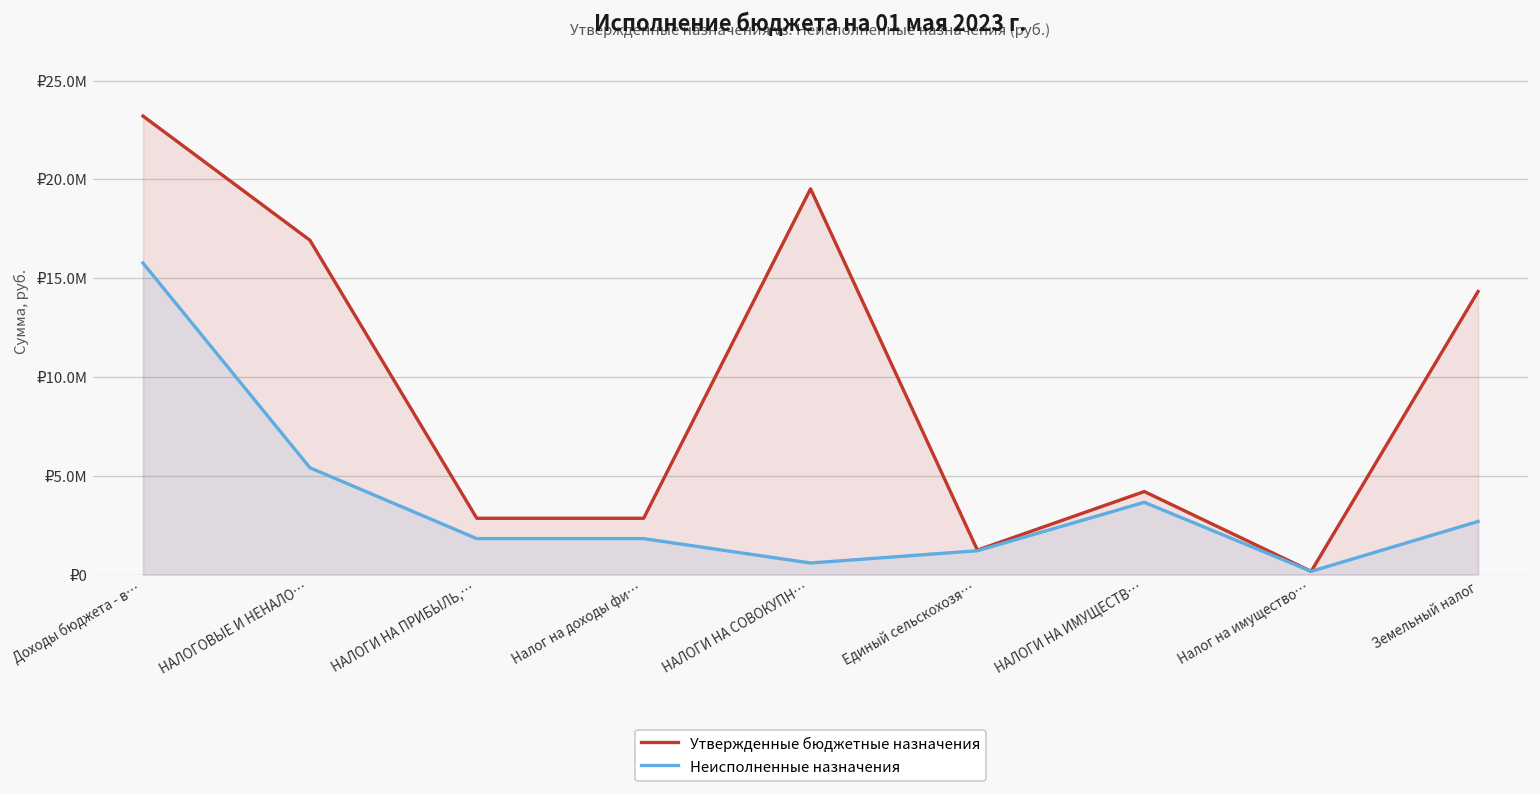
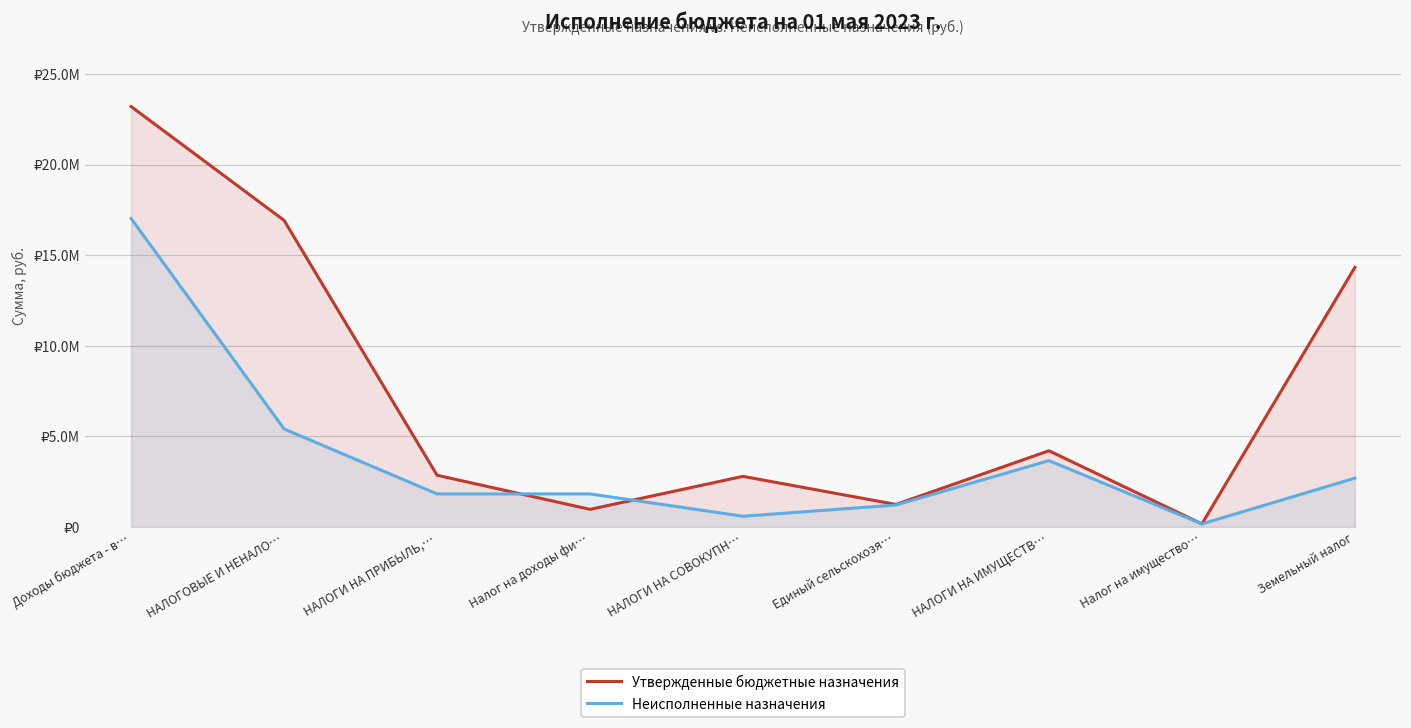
Неисполненные назначения, Доходы бюджета - в…: ₽15800000 -> ₽17000000
Утвержденные бюджетные назначения, Налог на доходы фи…: ₽2900000 -> ₽1000000
Утвержденные бюджетные назначения, НАЛОГИ НА СОВОКУПН…: ₽19500000 -> ₽2800000
